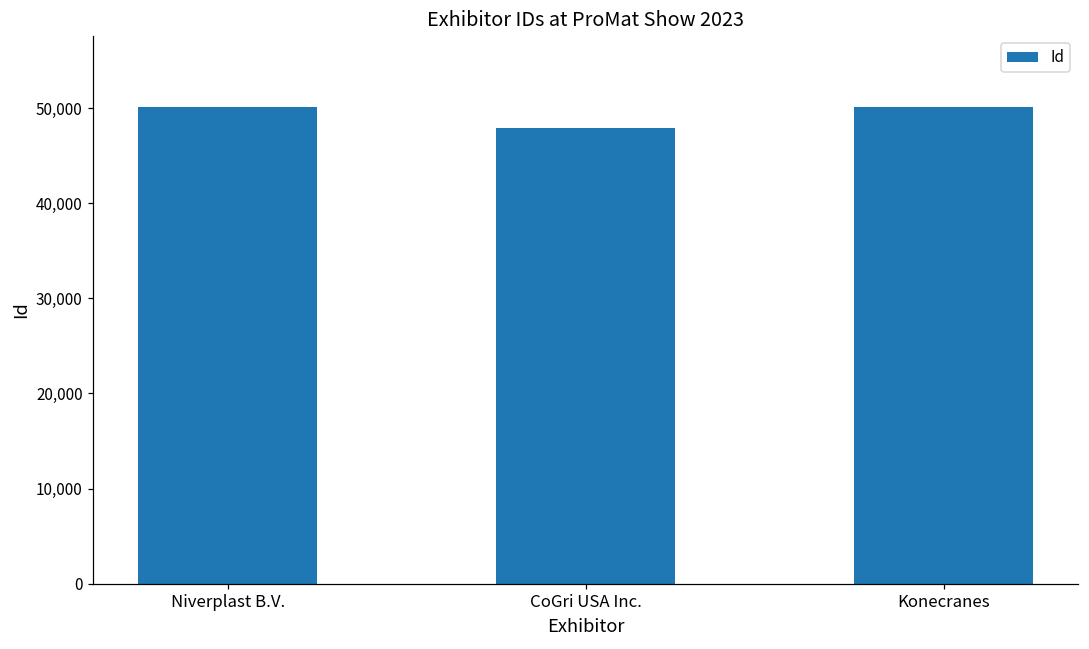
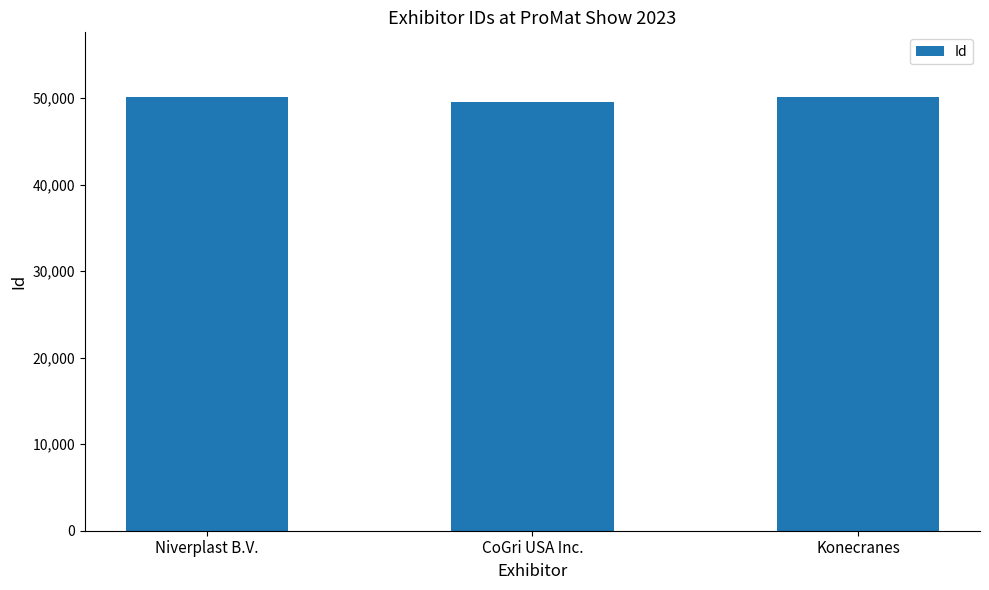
CoGri USA Inc.: 48,000 -> 50,000
